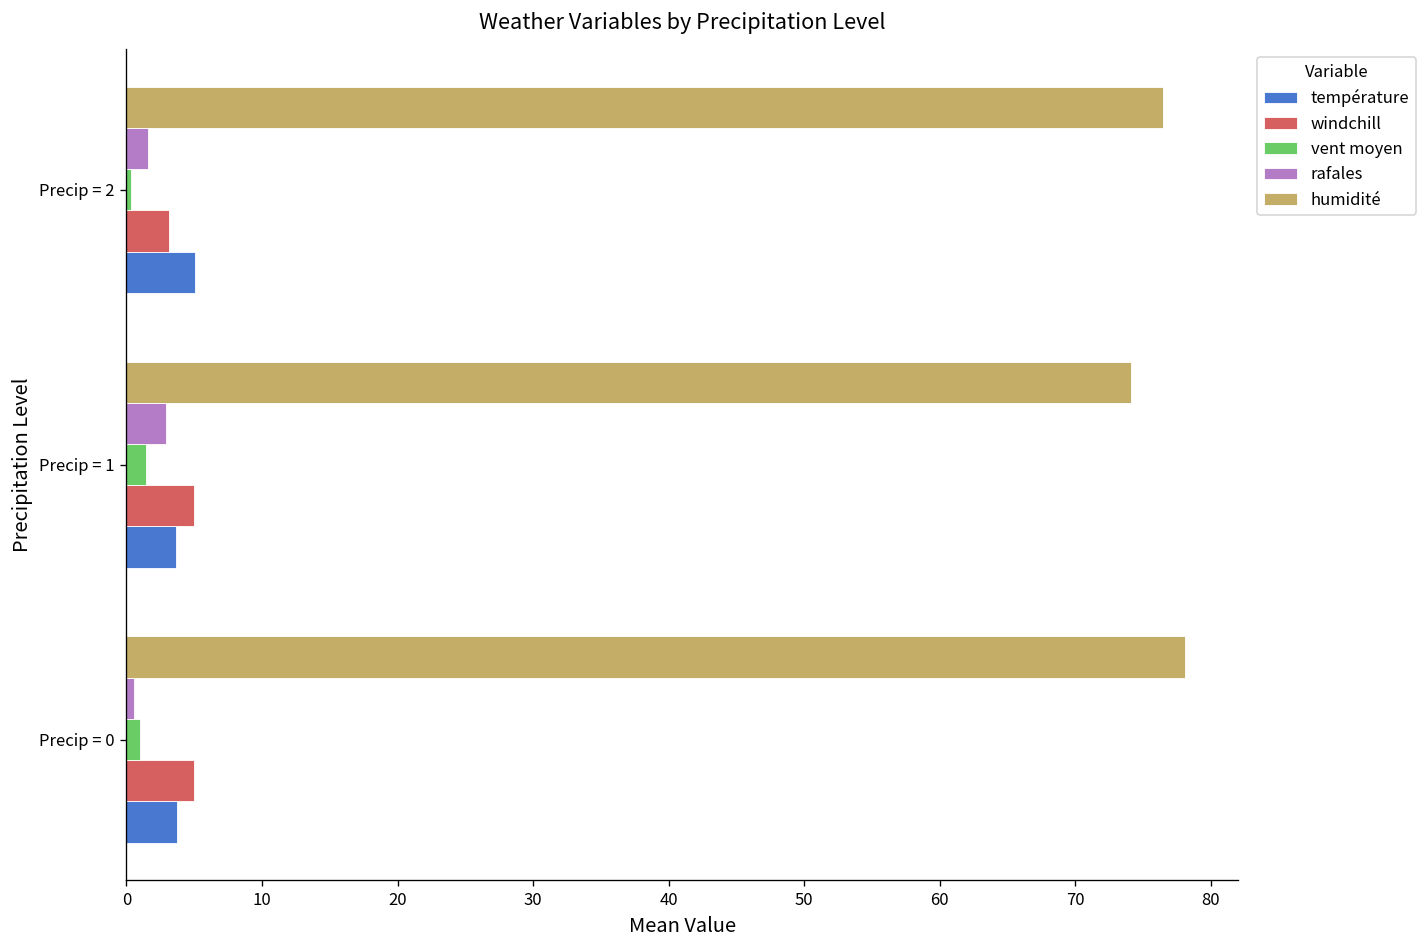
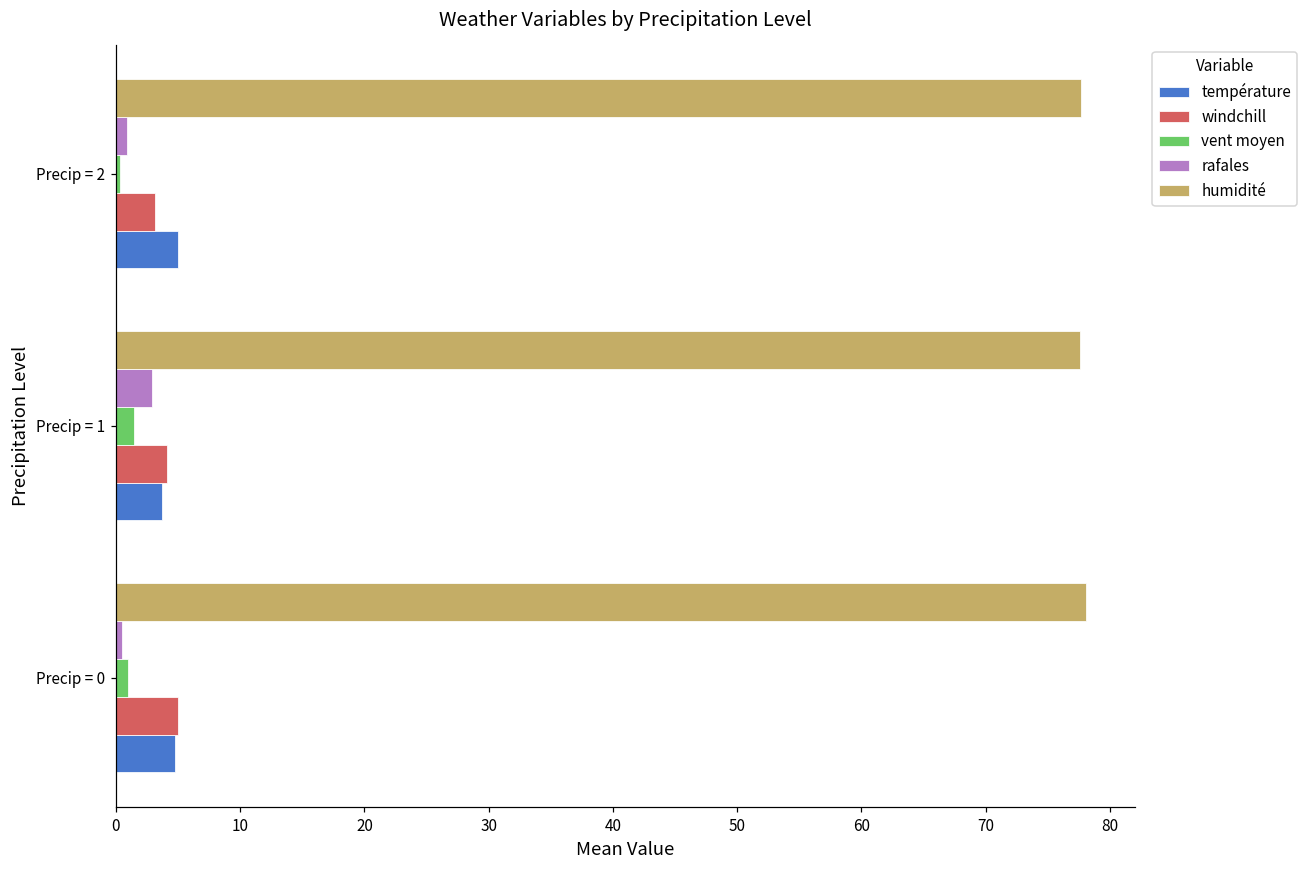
humidité, Precip = 2: 76.5 -> 77.7
rafales, Precip = 2: 1.6 -> 0.9
humidité, Precip = 1: 74.1 -> 77.6
windchill, Precip = 1: 5.0 -> 4.1
température, Precip = 0: 3.8 -> 4.7
